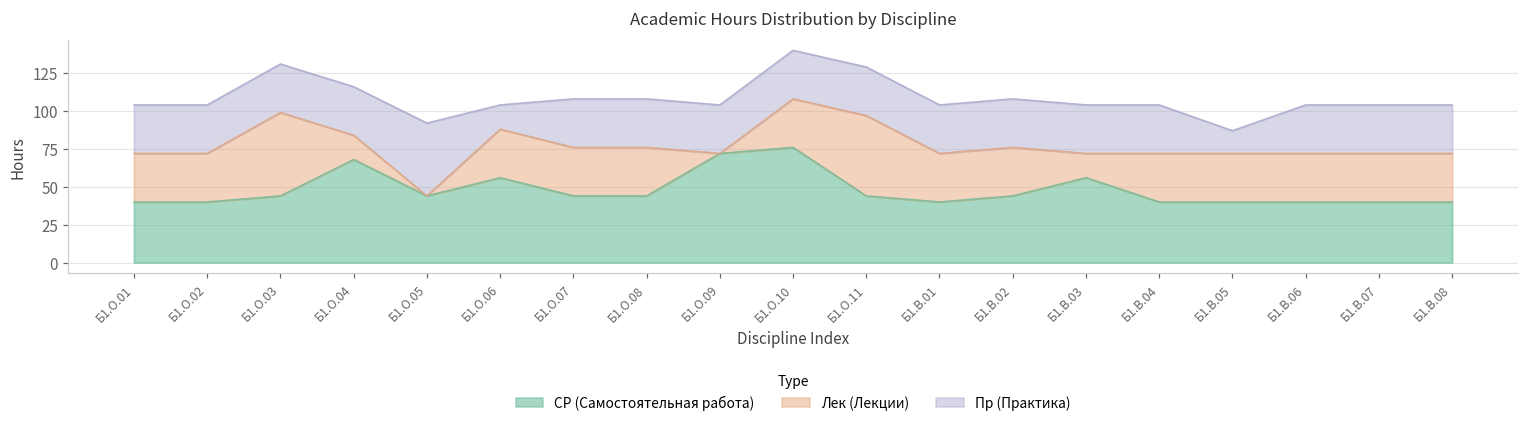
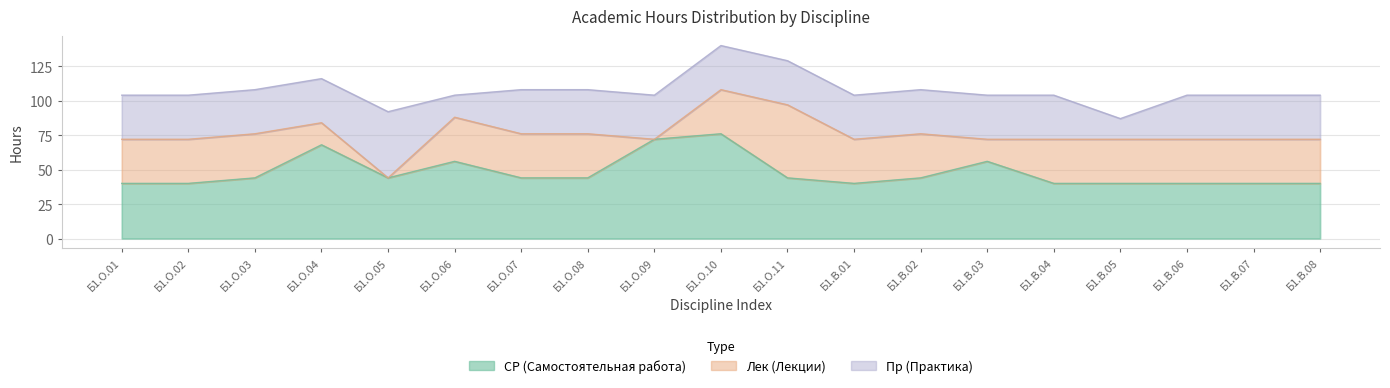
Лек (Лекции), Б1.О.03: 55 -> 32
